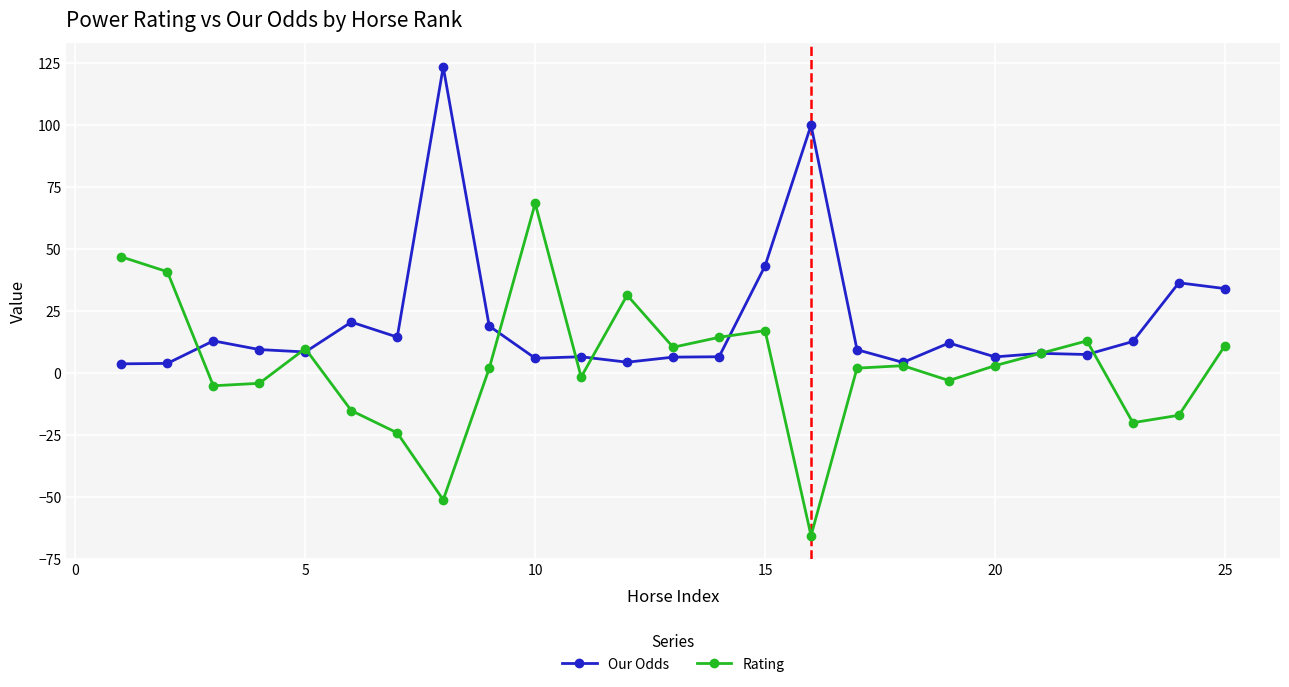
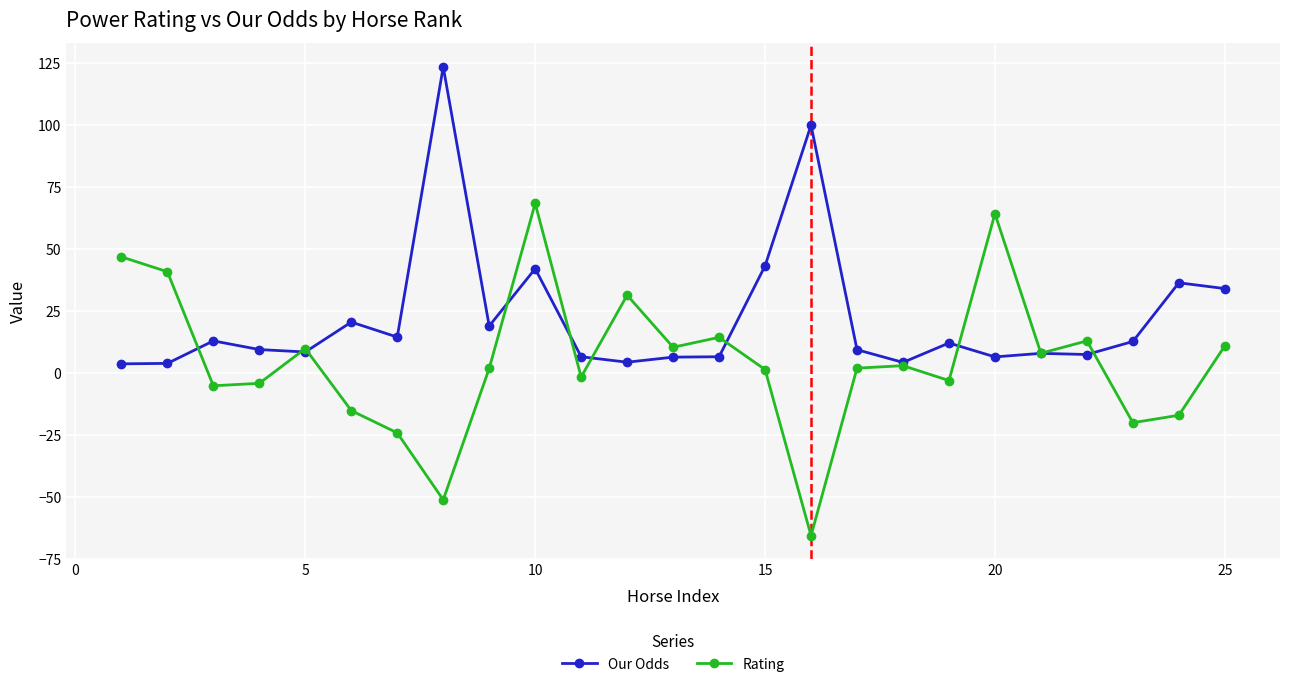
Our Odds, 10: 6 -> 42
Rating, 15: 17 -> 1
Rating, 20: 3 -> 64
